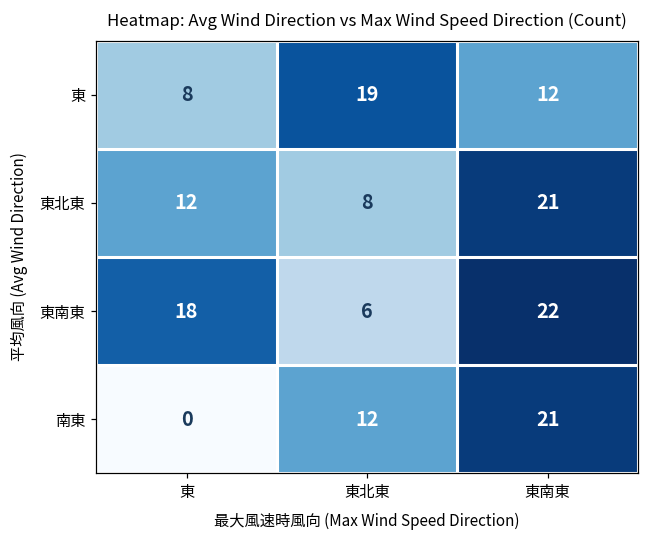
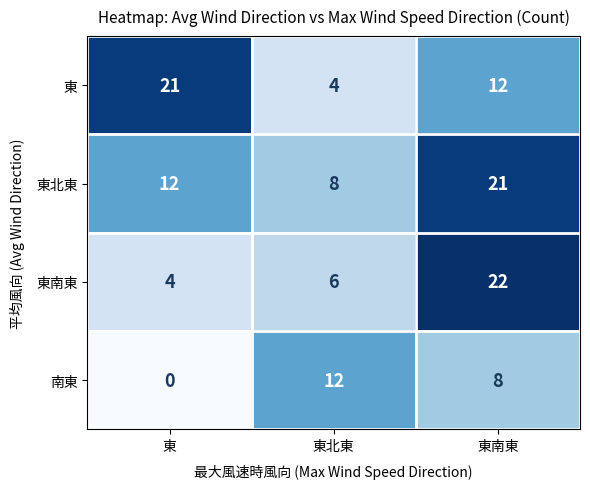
東, 東: 8 -> 21
東, 東北東: 19 -> 4
東南東, 東: 18 -> 4
南東, 東南東: 21 -> 8
